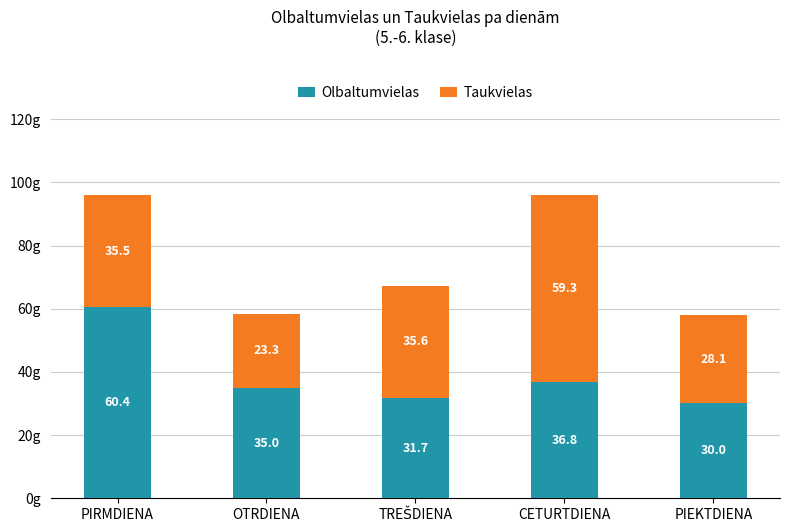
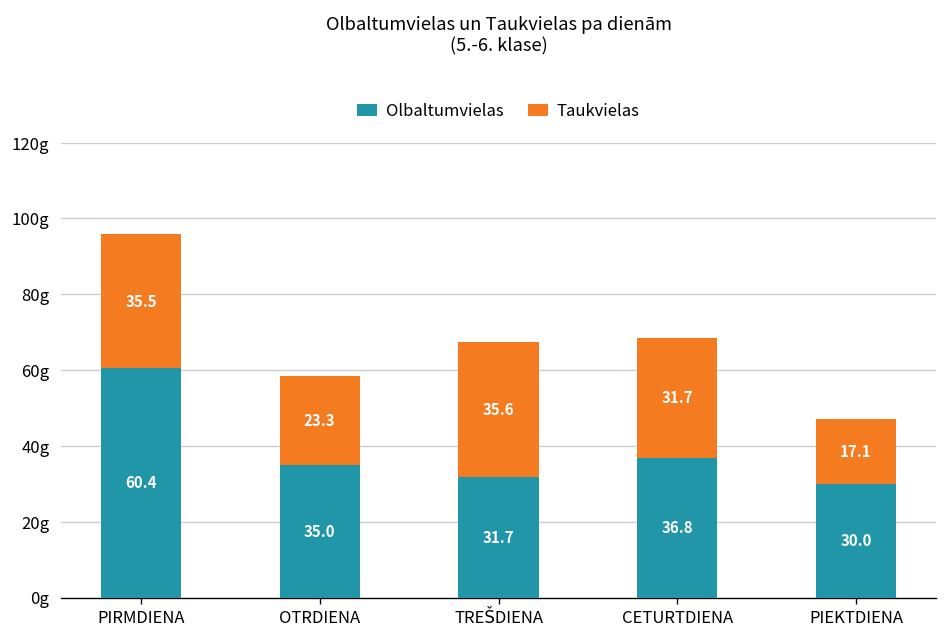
Taukvielas, CETURTDIENA: 59.3 -> 31.7
Taukvielas, PIEKTDIENA: 28.1 -> 17.1
